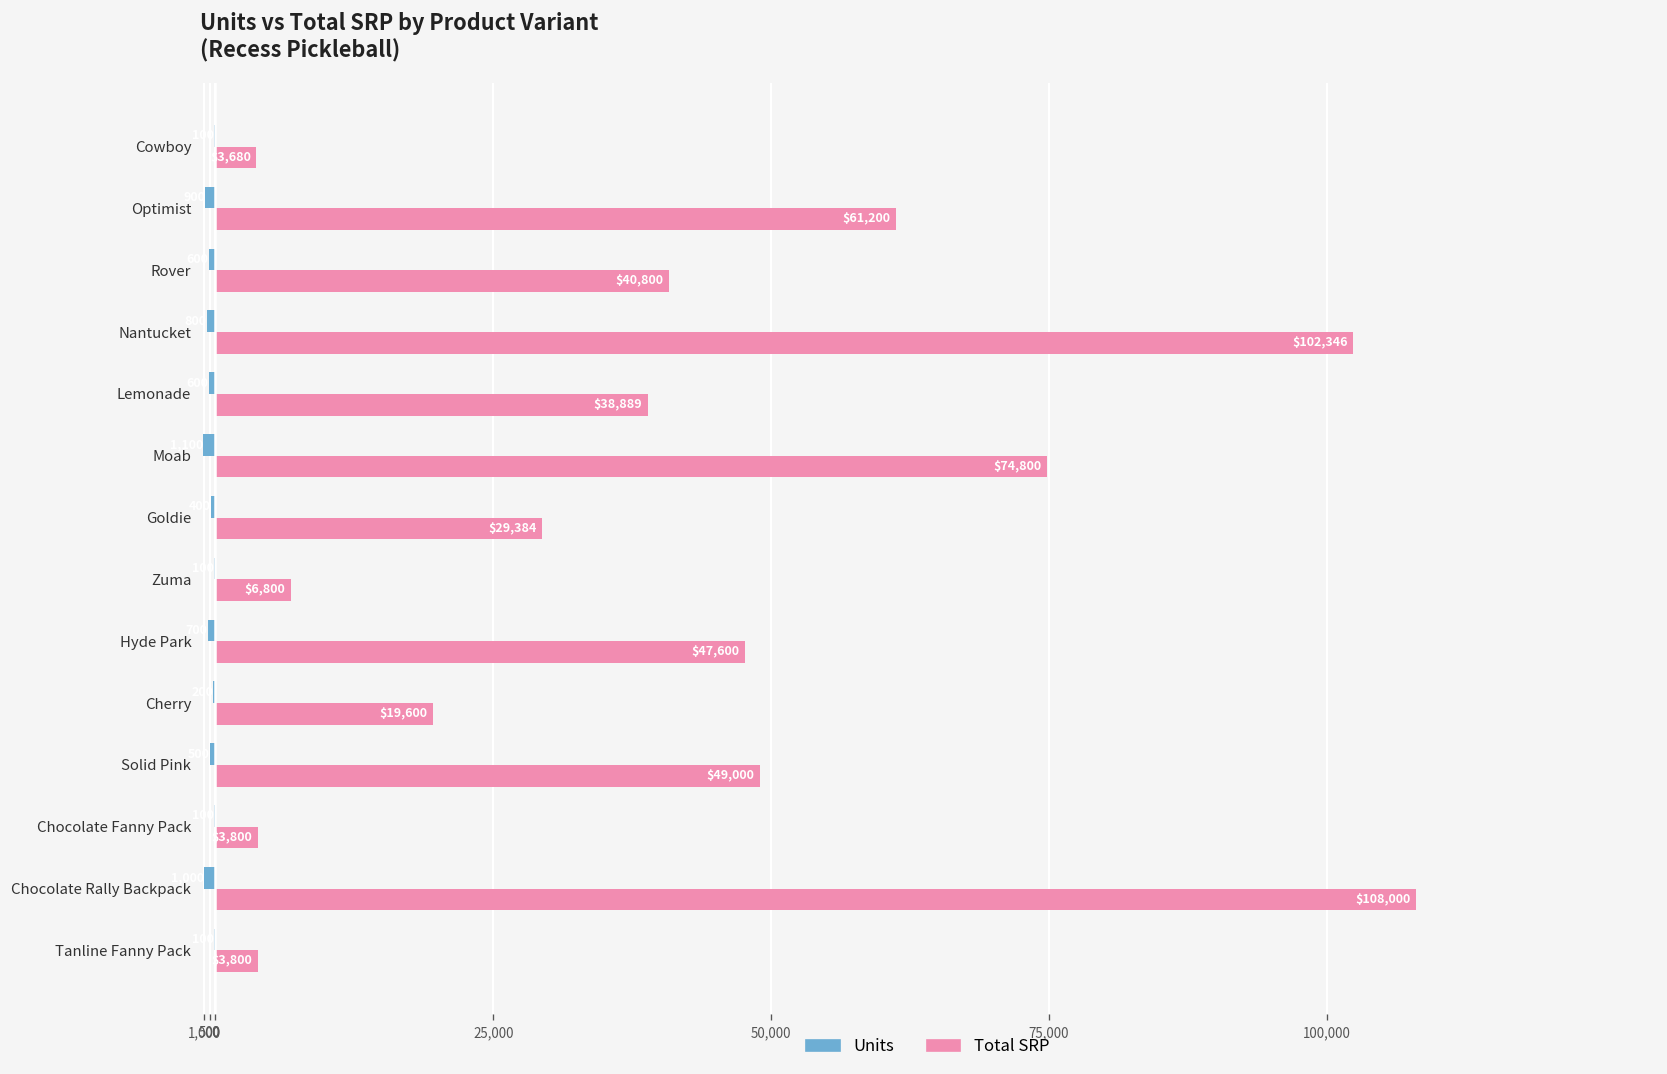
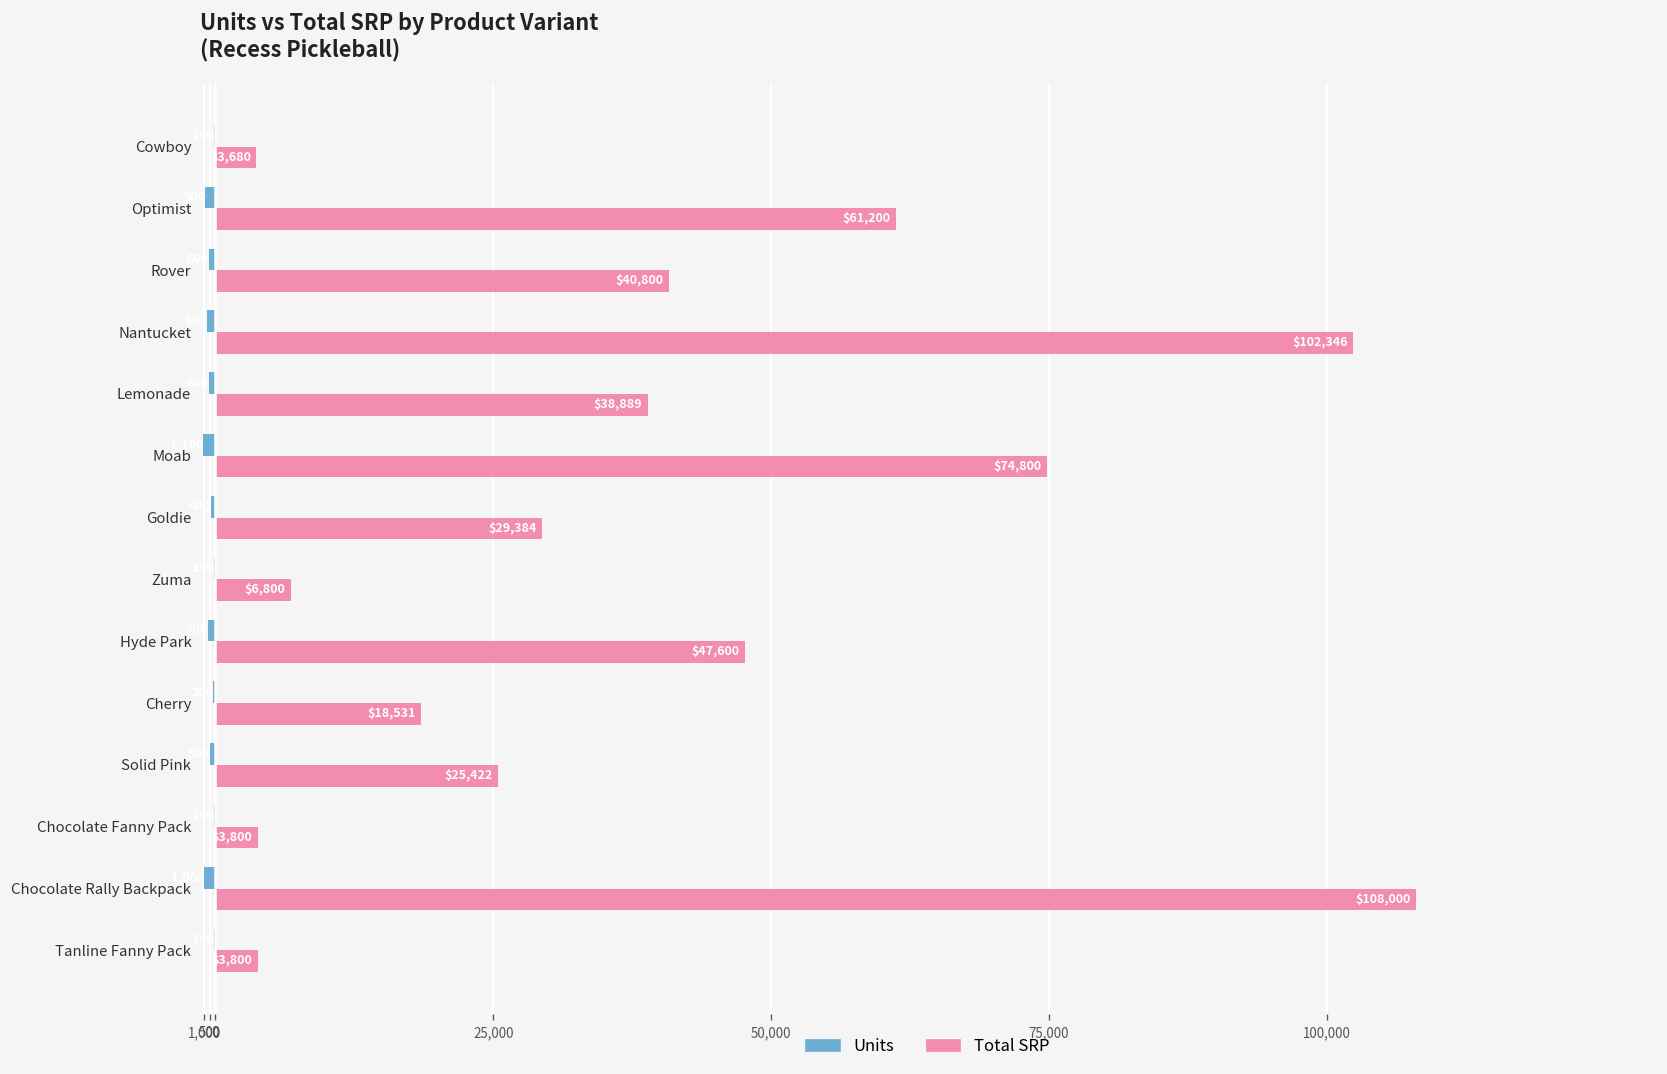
Total SRP, Cherry: $19,600 -> $18,531
Total SRP, Solid Pink: $49,000 -> $25,422
